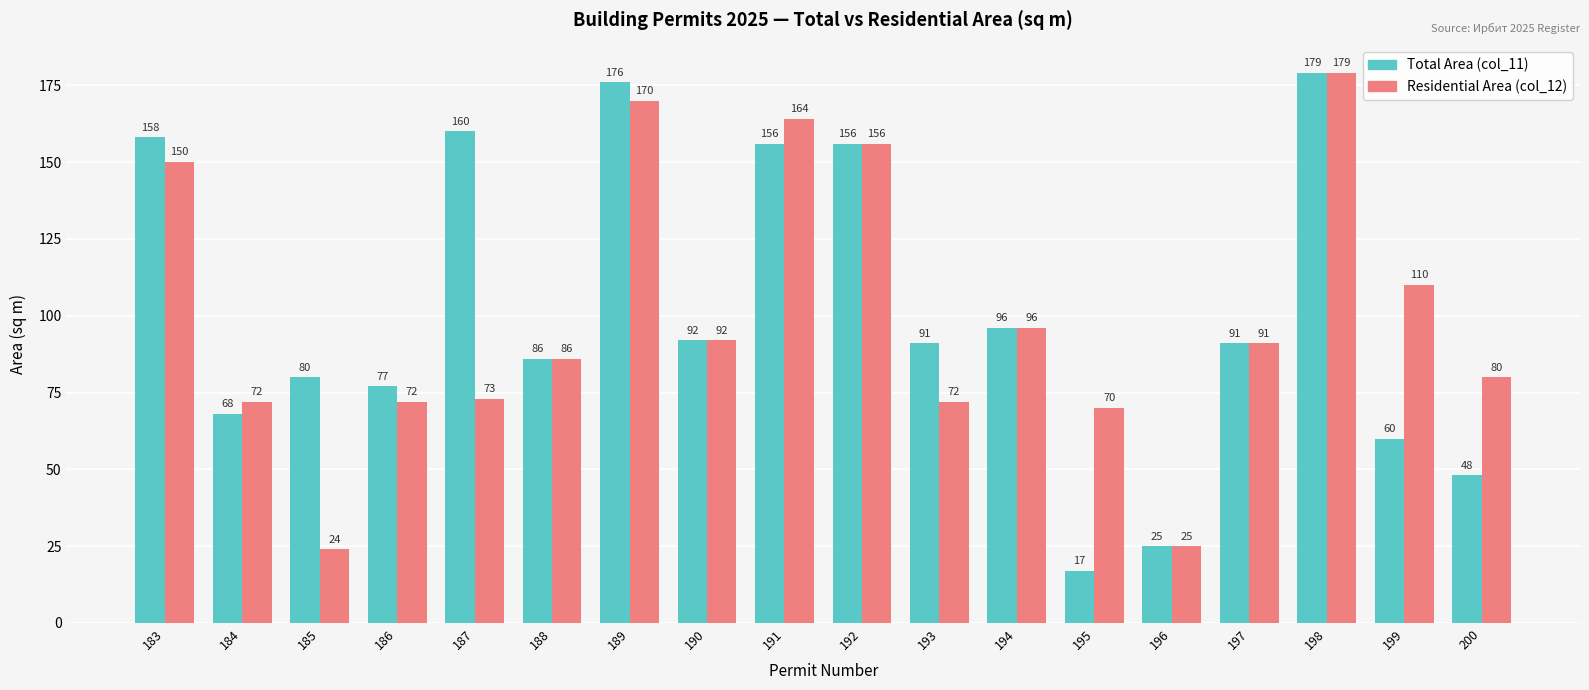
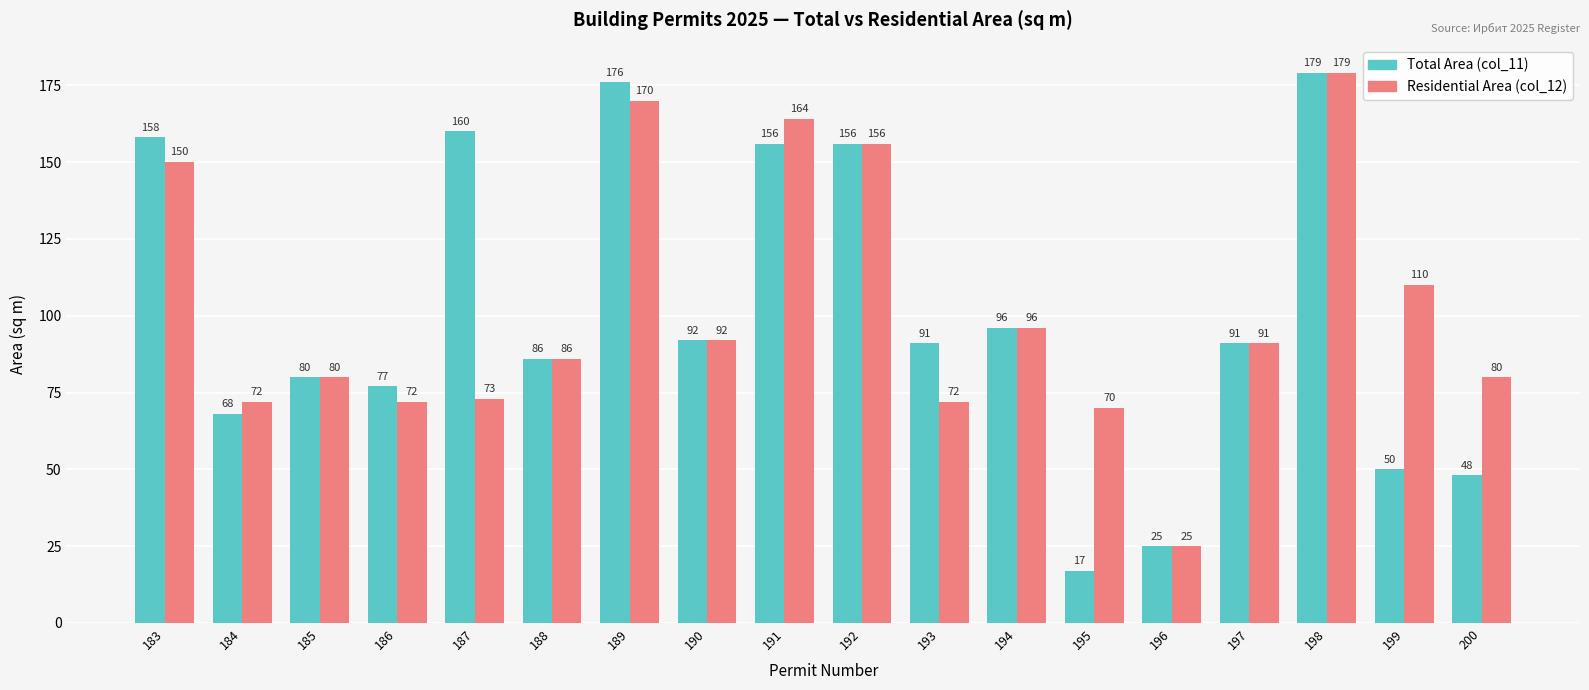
Residential Area (col_12), 185: 24 -> 80
Total Area (col_11), 199: 60 -> 50
